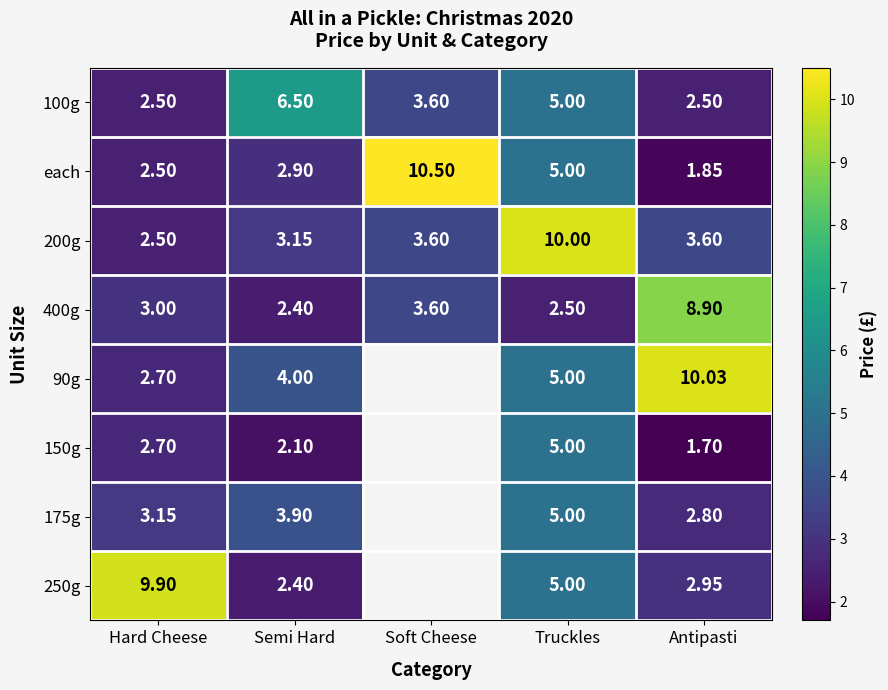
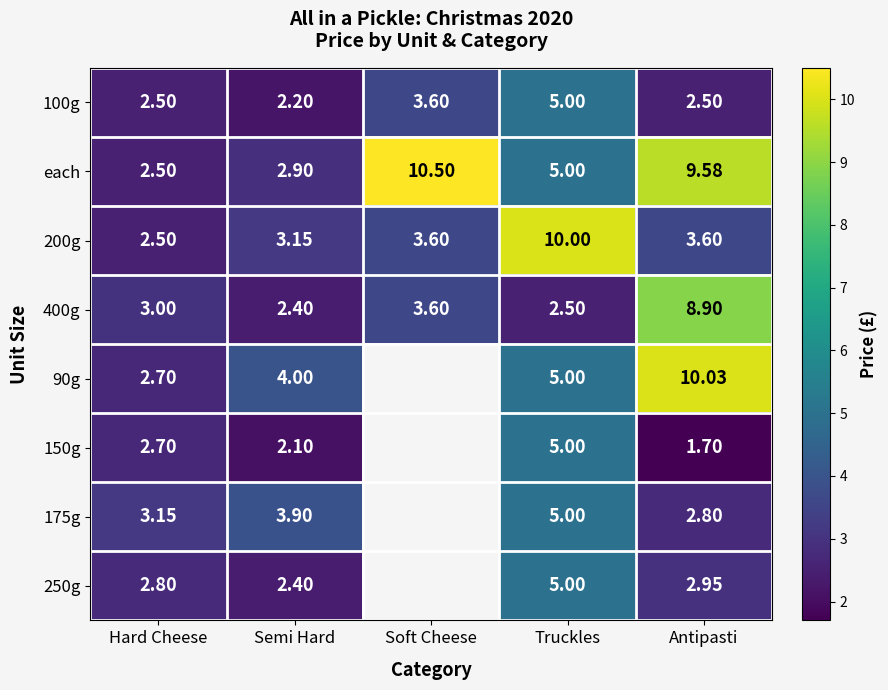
100g, Semi Hard: 6.50 -> 2.20
each, Antipasti: 1.85 -> 9.58
250g, Hard Cheese: 9.90 -> 2.80
